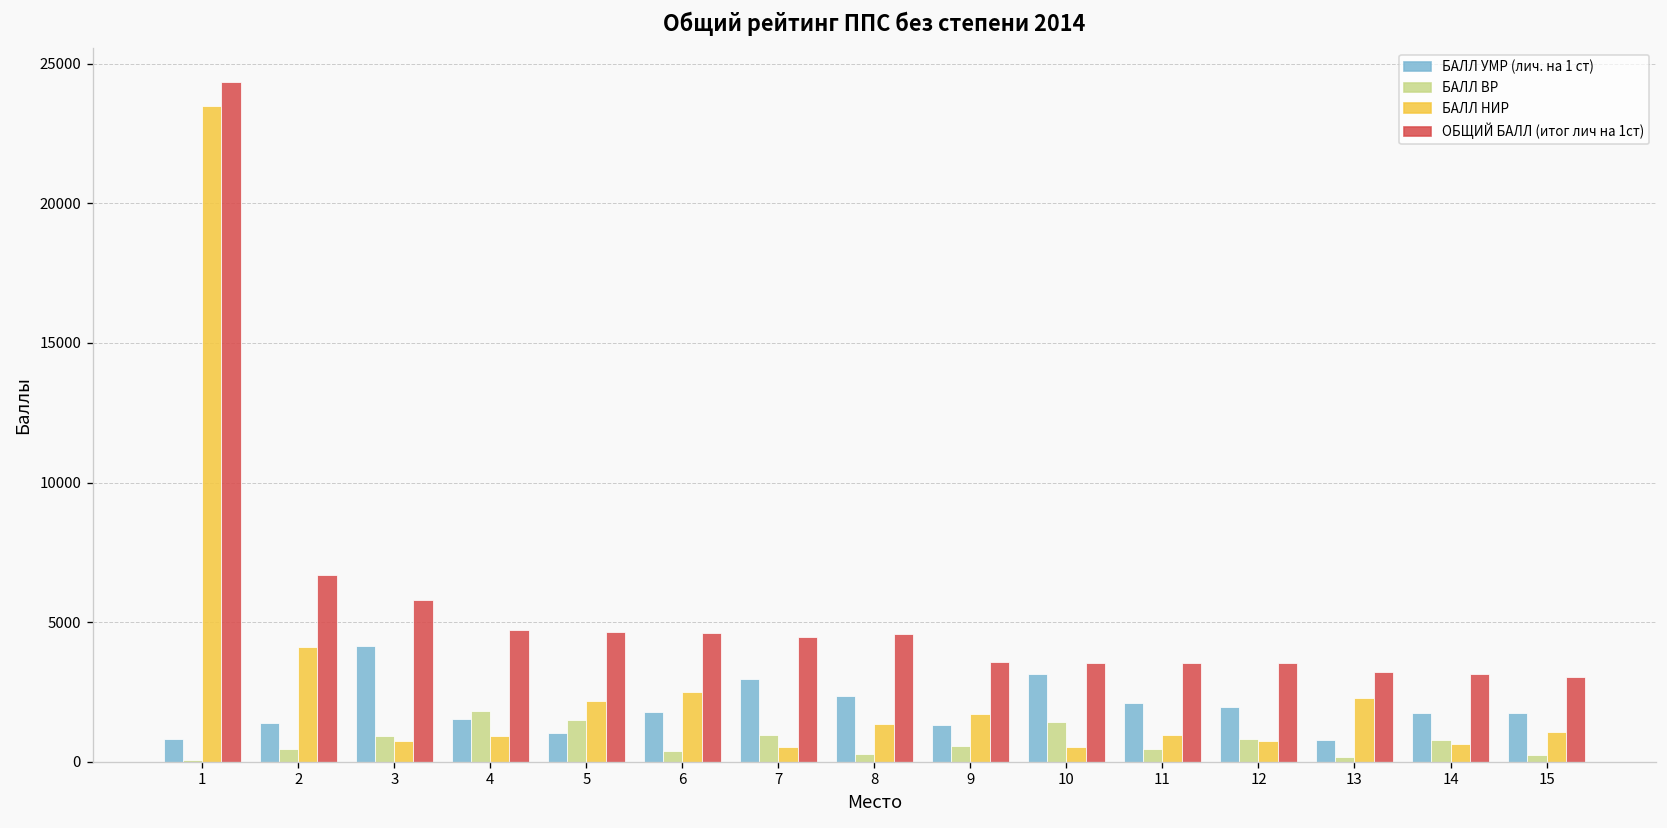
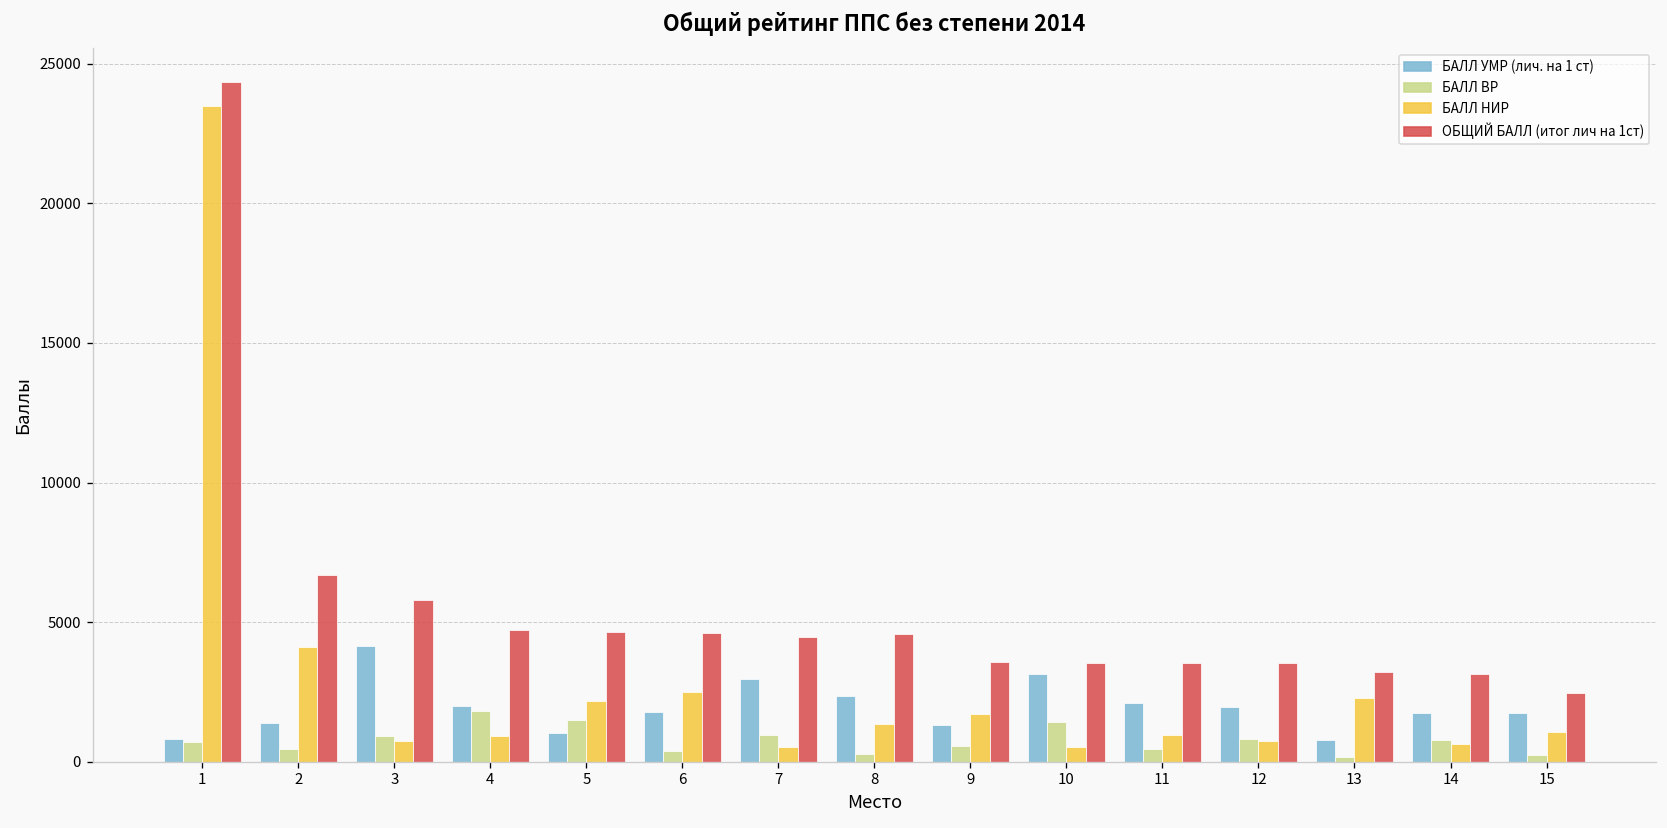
БАЛЛ ВР, 1: 100 -> 700
БАЛЛ УМР (лич. на 1 ст), 4: 1500 -> 2000
ОБЩИЙ БАЛЛ (итог лич на 1ст), 15: 3000 -> 2400
